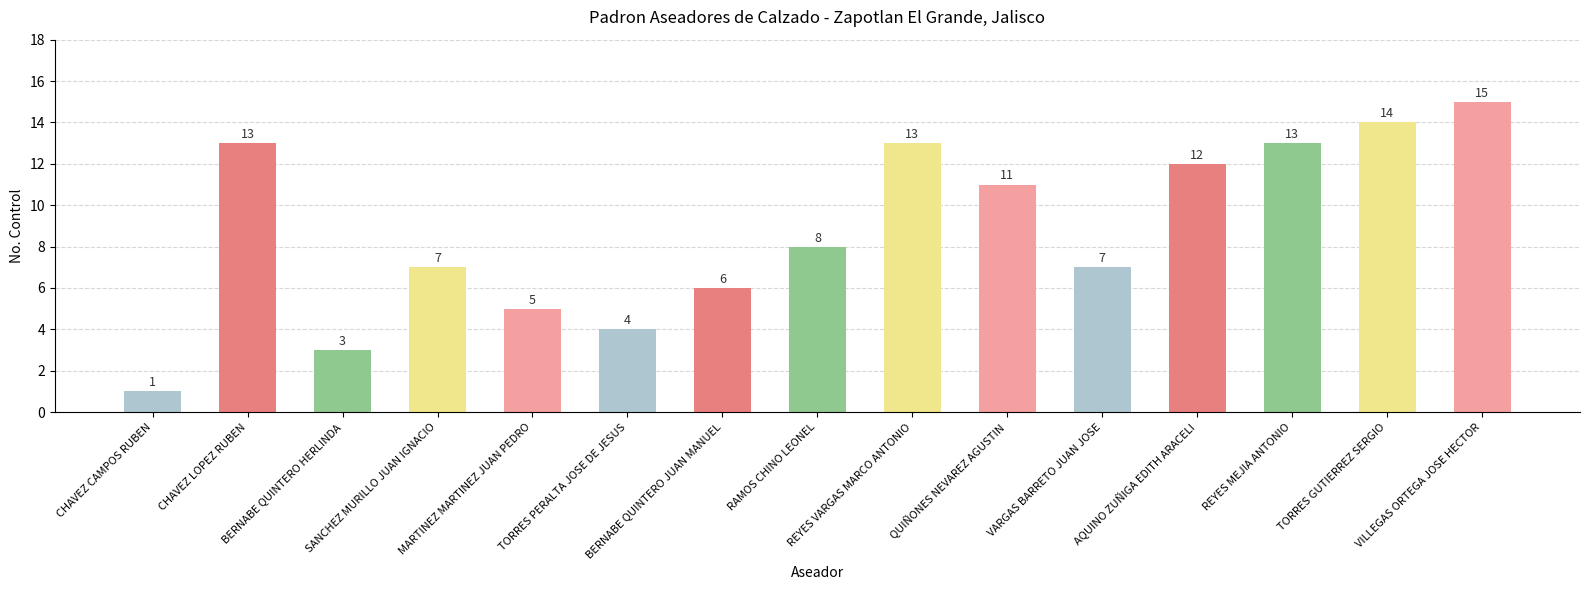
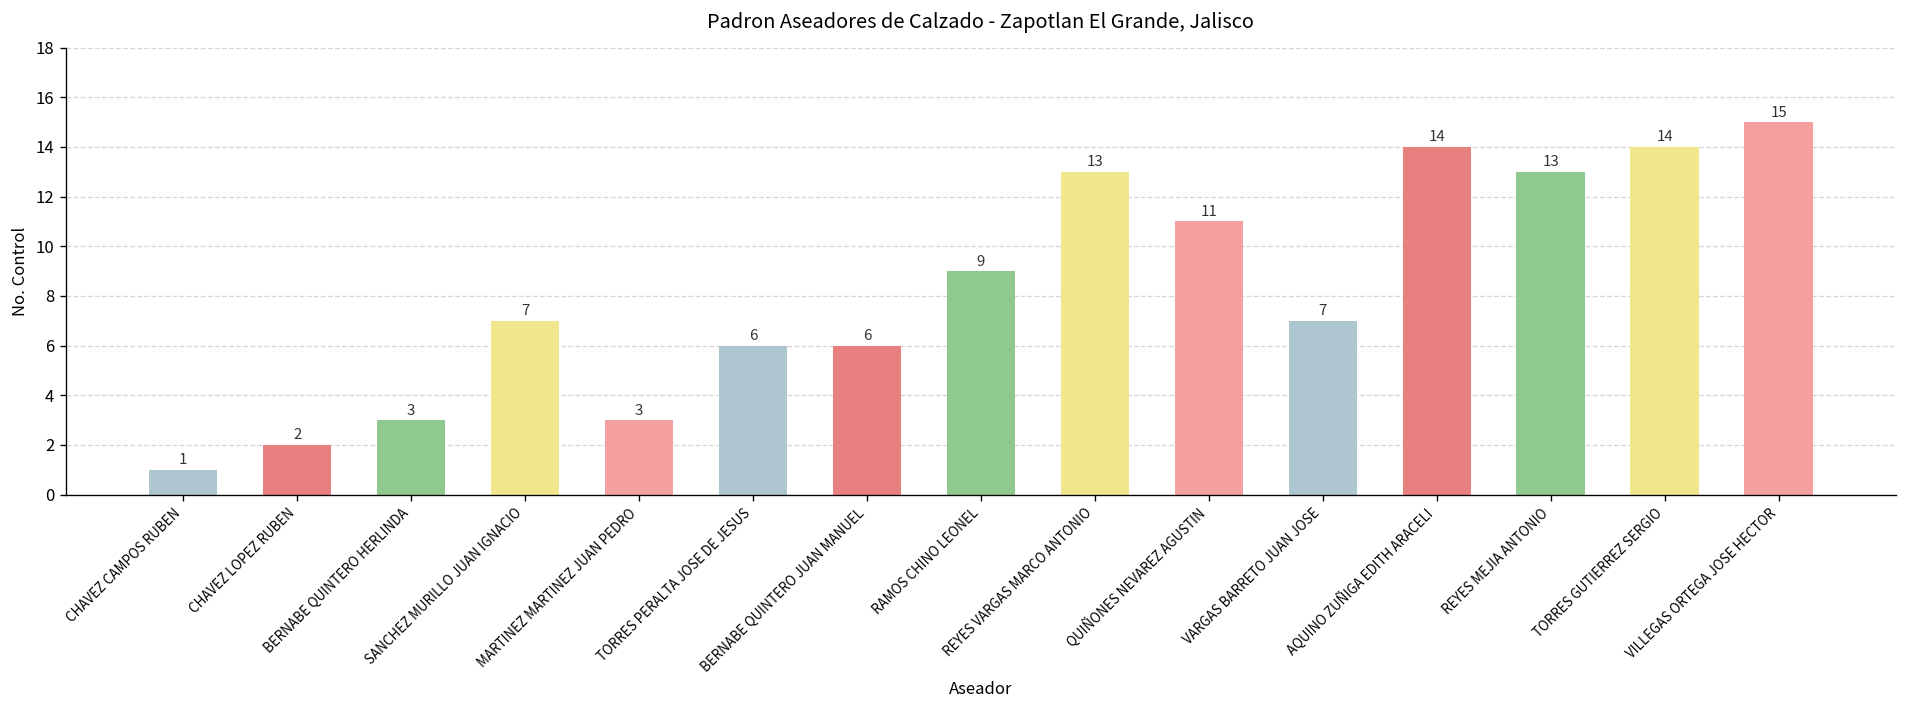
CHAVEZ LOPEZ RUBEN: 13 -> 2
MARTINEZ MARTINEZ JUAN PEDRO: 5 -> 3
TORRES PERALTA JOSE DE JESUS: 4 -> 6
RAMOS CHINO LEONEL: 8 -> 9
AQUINO ZUÑIGA EDITH ARACELI: 12 -> 14
